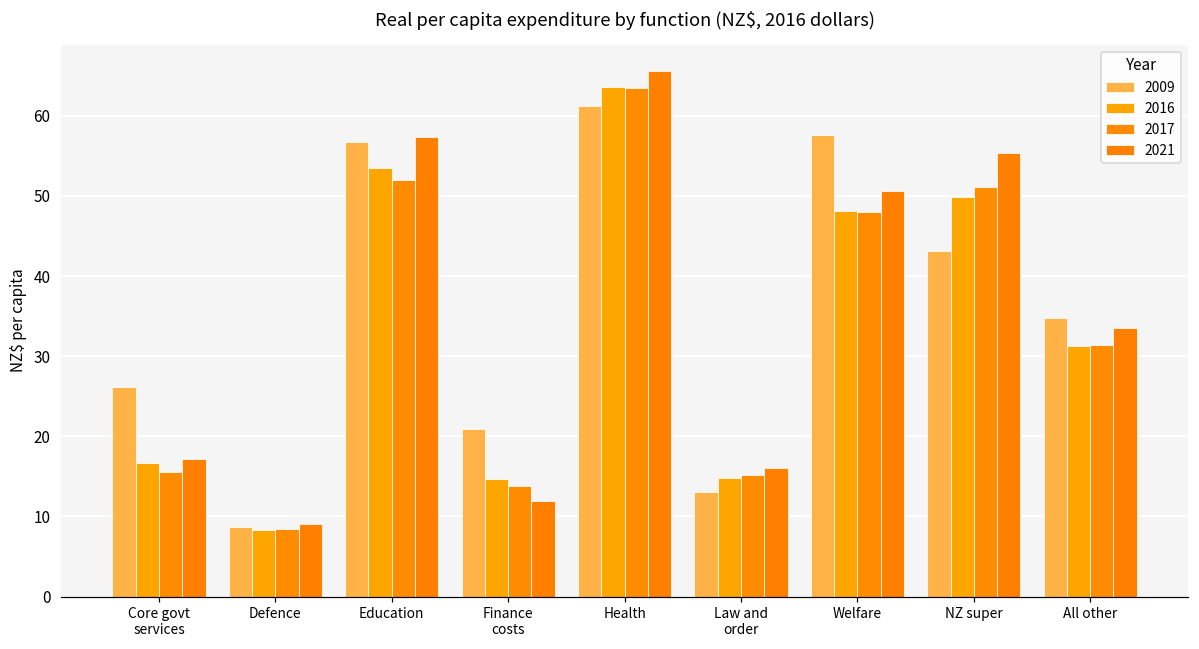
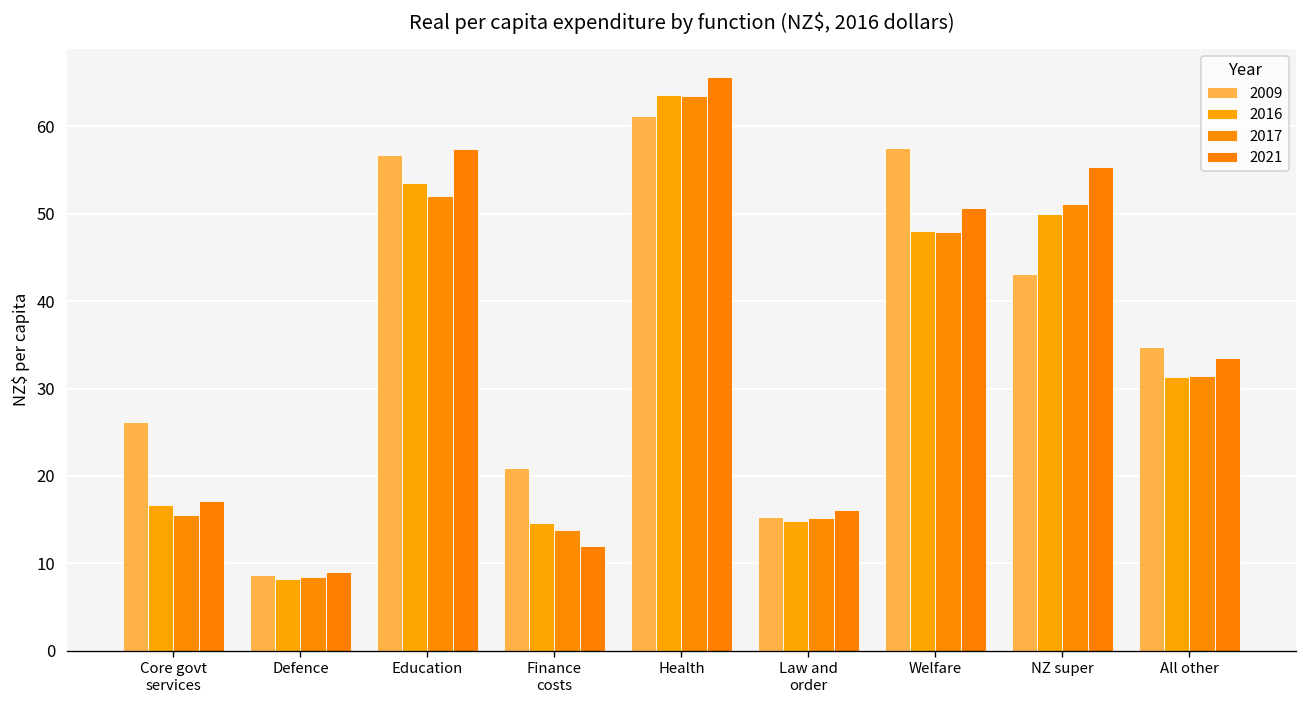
2009, Law and order: 13 -> 15
